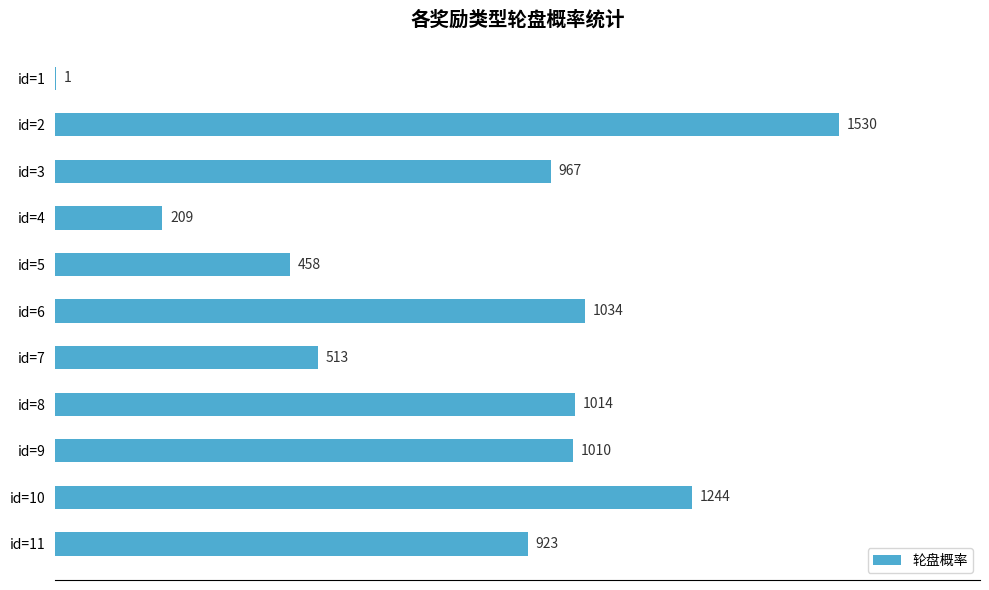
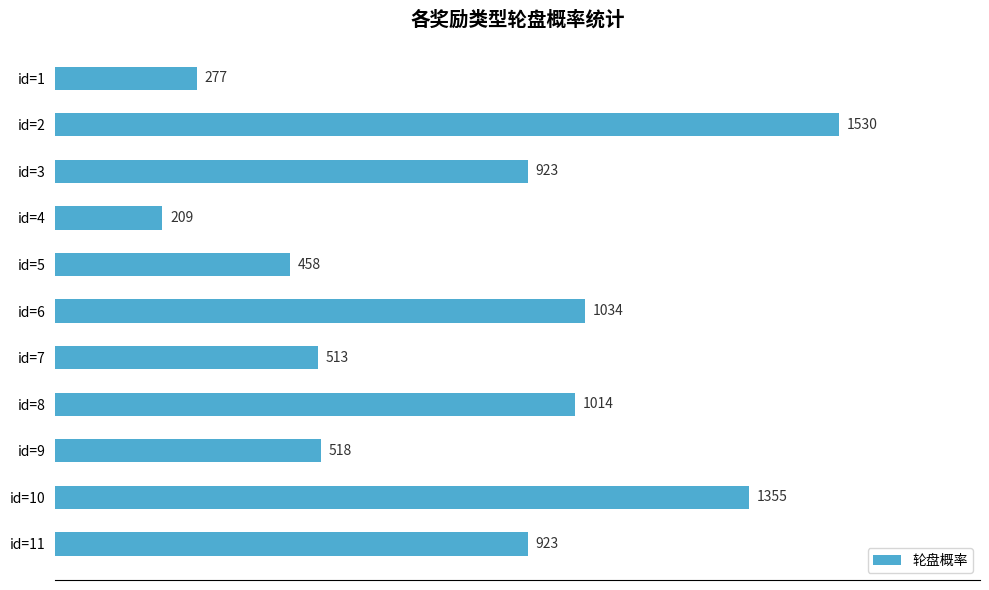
id=1: 1 -> 277
id=3: 967 -> 923
id=9: 1010 -> 518
id=10: 1244 -> 1355
